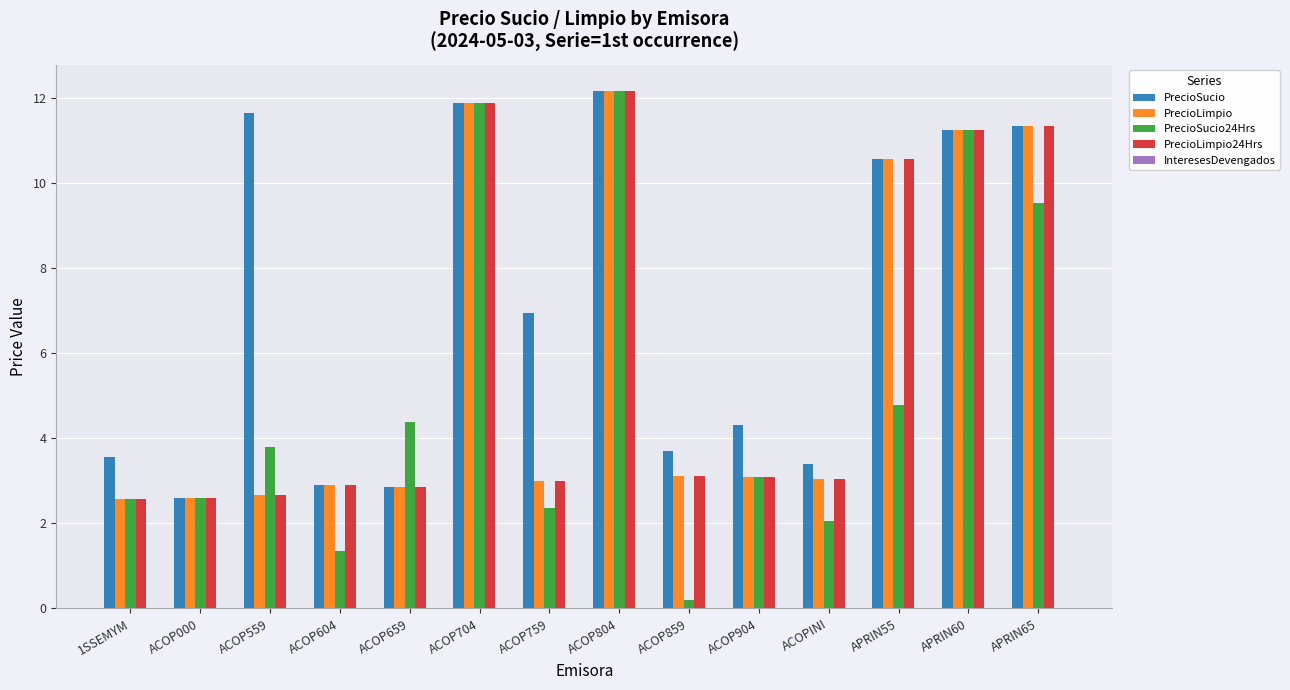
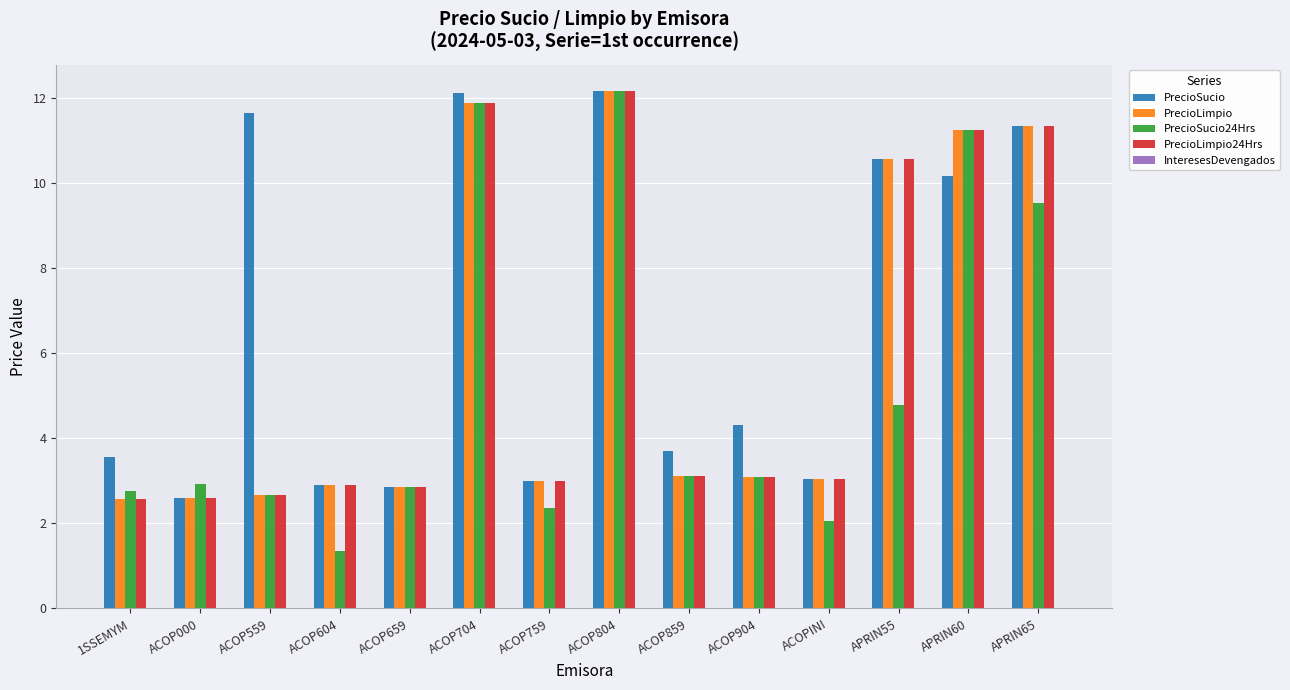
PrecioSucio24Hrs, 1SSEMYM: 2.6 -> 2.8
PrecioSucio24Hrs, ACOP000: 2.6 -> 2.9
PrecioSucio24Hrs, ACOP559: 3.8 -> 2.7
PrecioSucio24Hrs, ACOP659: 4.4 -> 2.9
PrecioSucio, ACOP704: 11.9 -> 12.1
PrecioSucio, ACOP759: 6.9 -> 3.0
PrecioSucio24Hrs, ACOP859: 0.2 -> 3.1
PrecioSucio, ACOPINI: 3.4 -> 3.1
PrecioSucio, APRIN60: 11.2 -> 10.2
